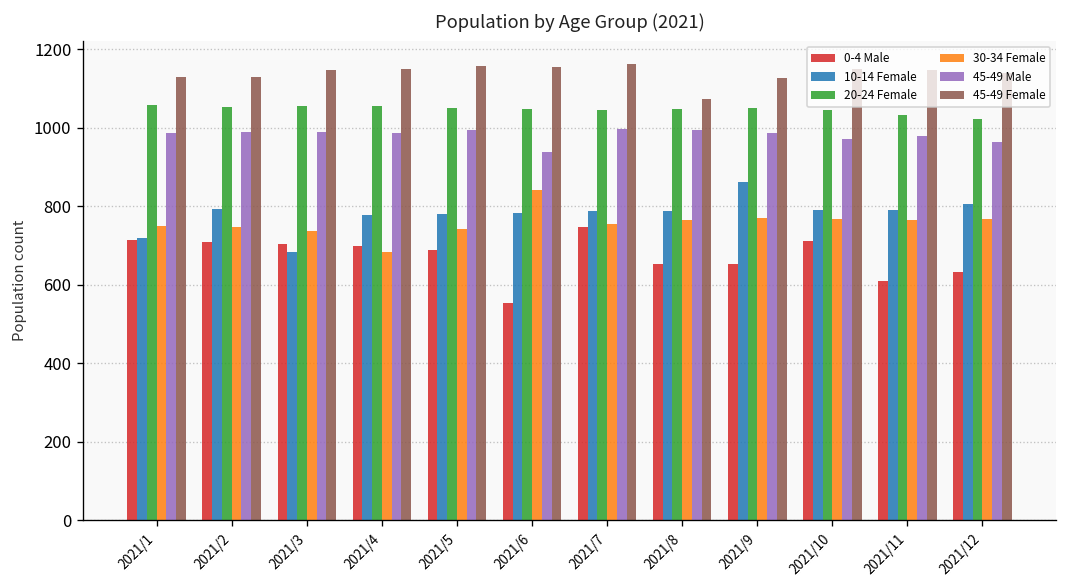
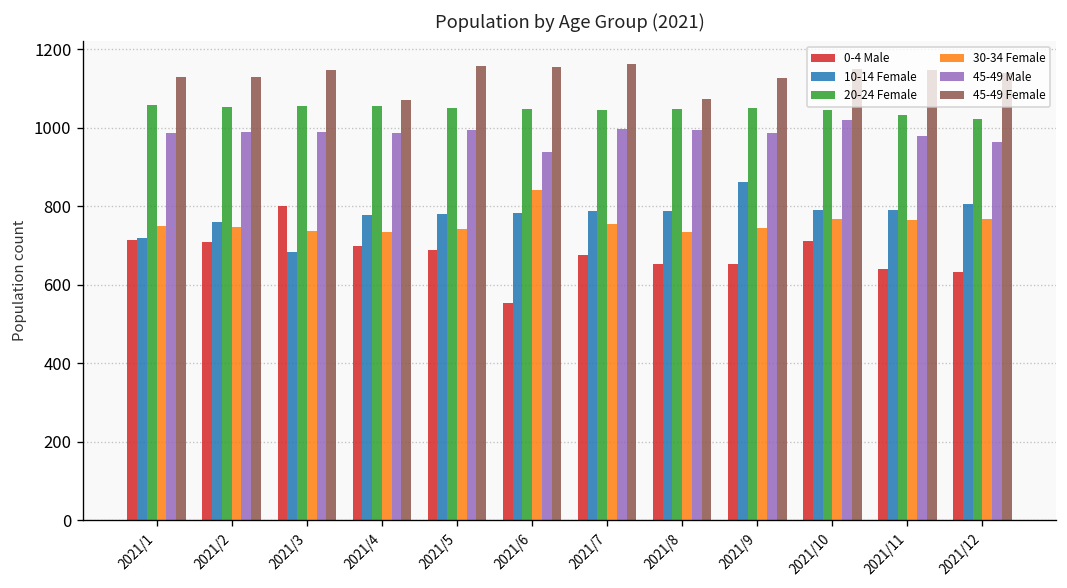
10-14 Female, 2021/2: 790 -> 760
0-4 Male, 2021/3: 710 -> 800
30-34 Female, 2021/4: 690 -> 730
45-49 Female, 2021/4: 1150 -> 1070
0-4 Male, 2021/7: 750 -> 680
30-34 Female, 2021/8: 770 -> 740
30-34 Female, 2021/9: 770 -> 740
45-49 Male, 2021/10: 970 -> 1020
0-4 Male, 2021/11: 610 -> 640
